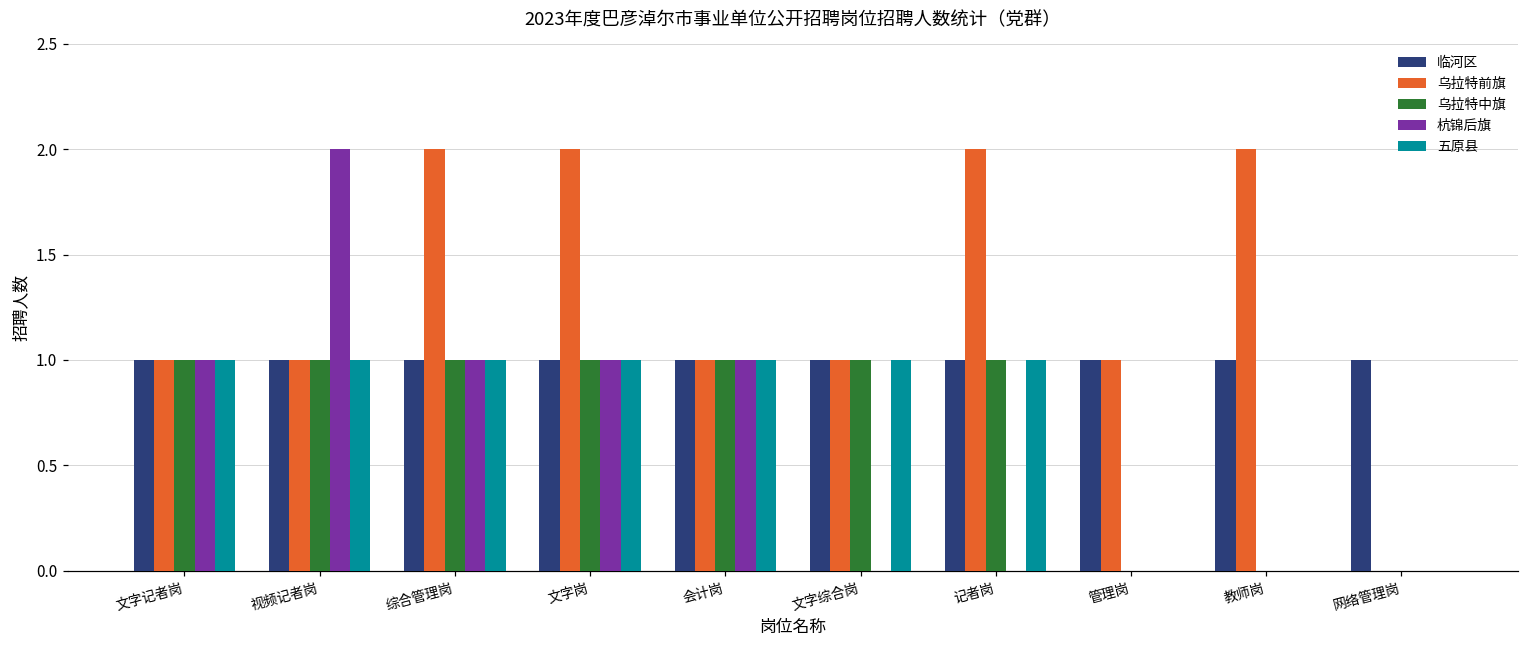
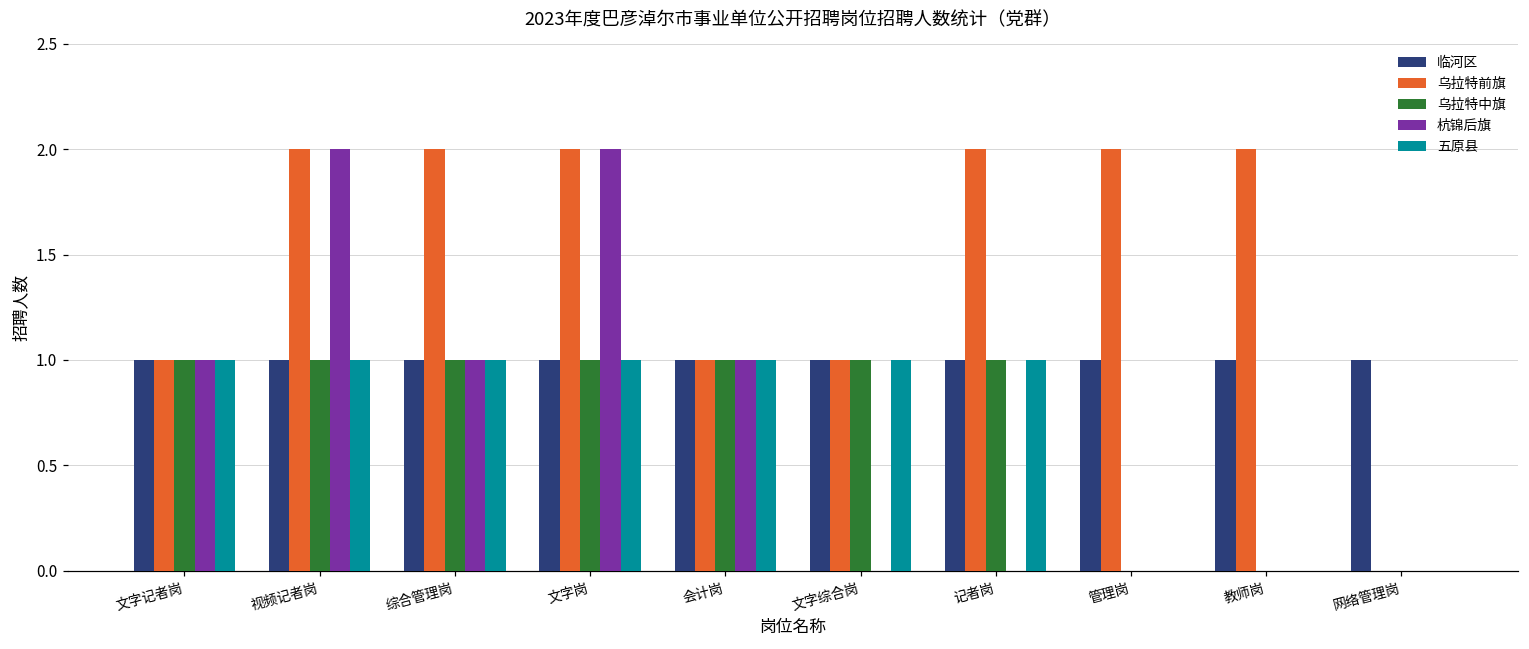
乌拉特前旗, 视频记者岗: 1 -> 2
杭锦后旗, 文字岗: 1 -> 2
乌拉特前旗, 管理岗: 1 -> 2
